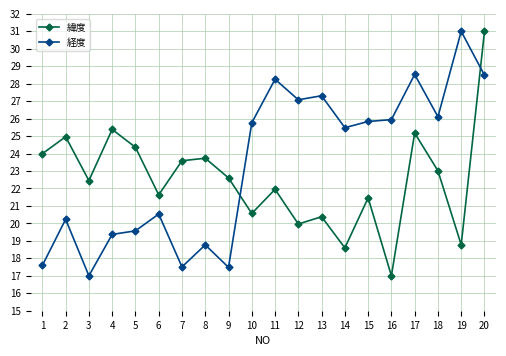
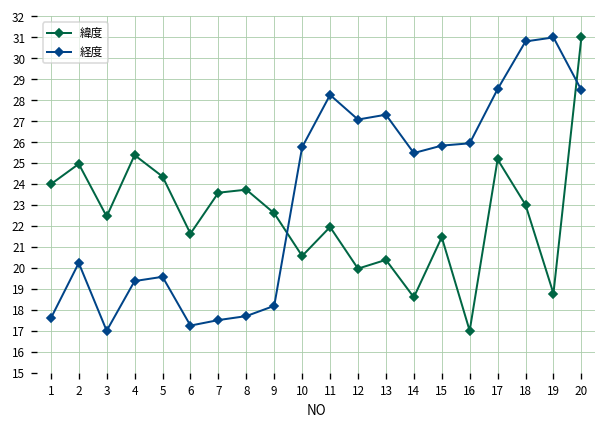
経度, 6: 20.5 -> 17.2
経度, 8: 18.8 -> 17.7
経度, 9: 17.5 -> 18.2
経度, 18: 26.1 -> 30.8
